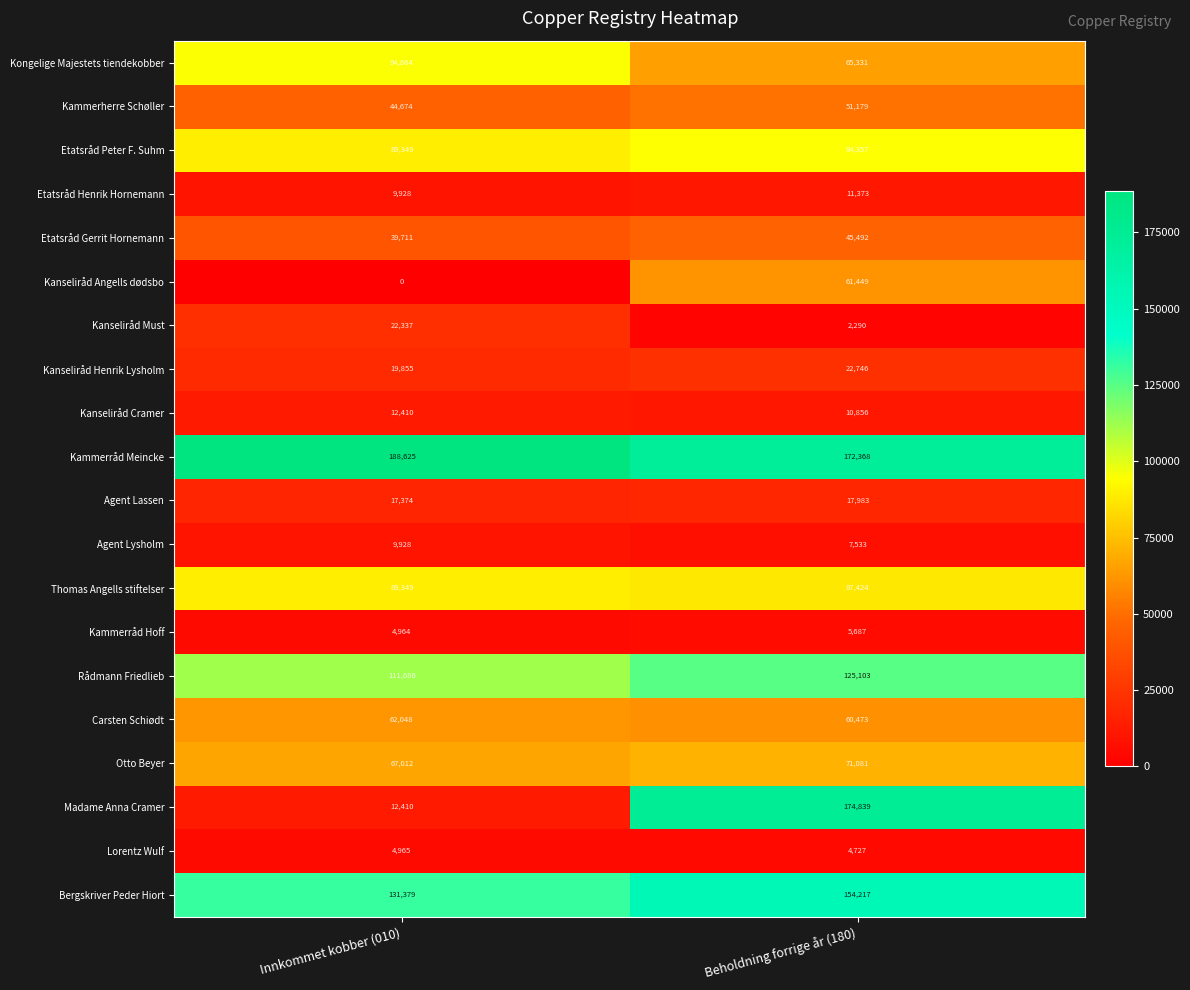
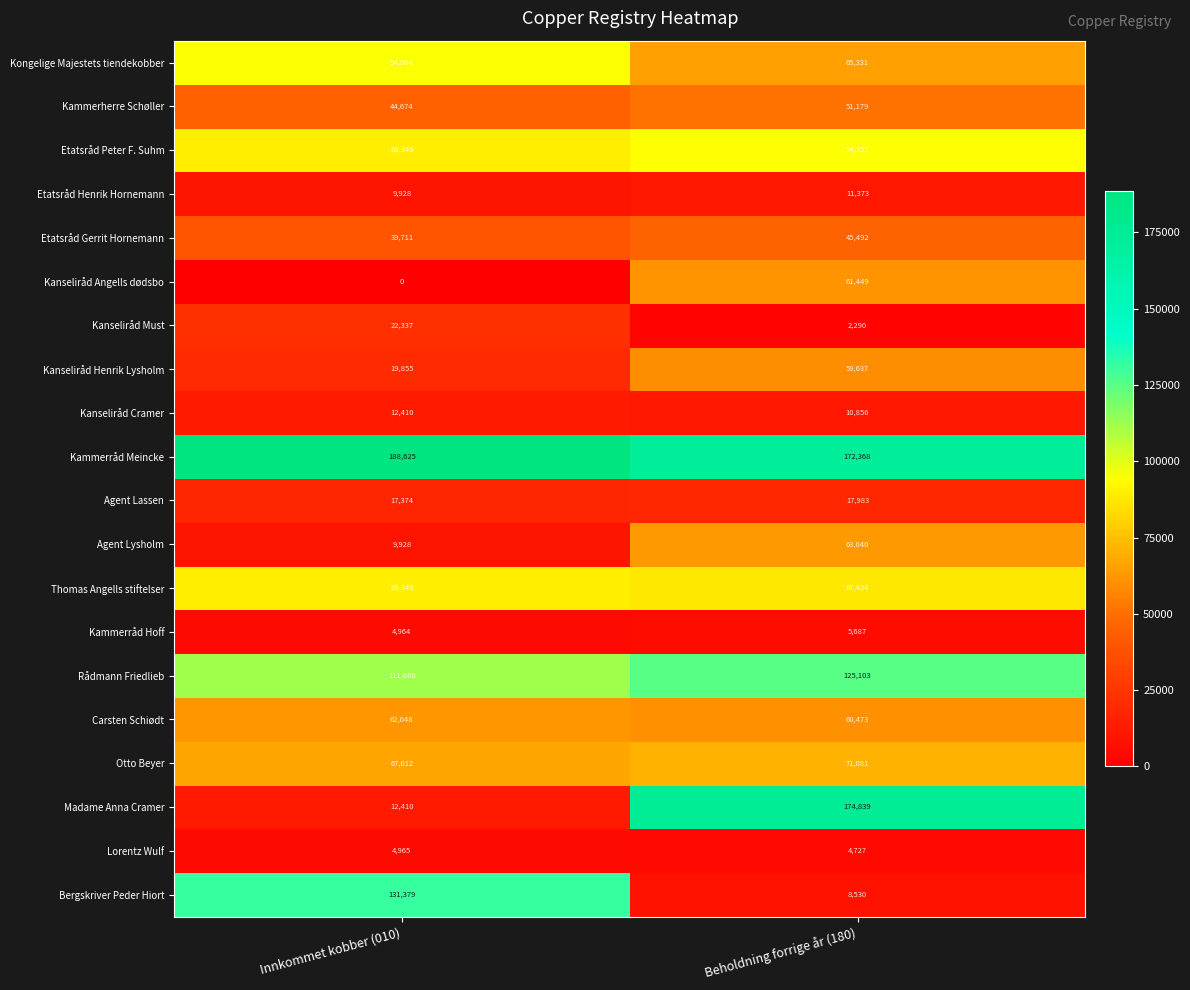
Kanseliråd Henrik Lysholm, Beholdning forrige år (180): 22,746 -> 59,637
Agent Lysholm, Beholdning forrige år (180): 7,533 -> 63,040
Bergskriver Peder Hiort, Beholdning forrige år (180): 154,217 -> 8,530
